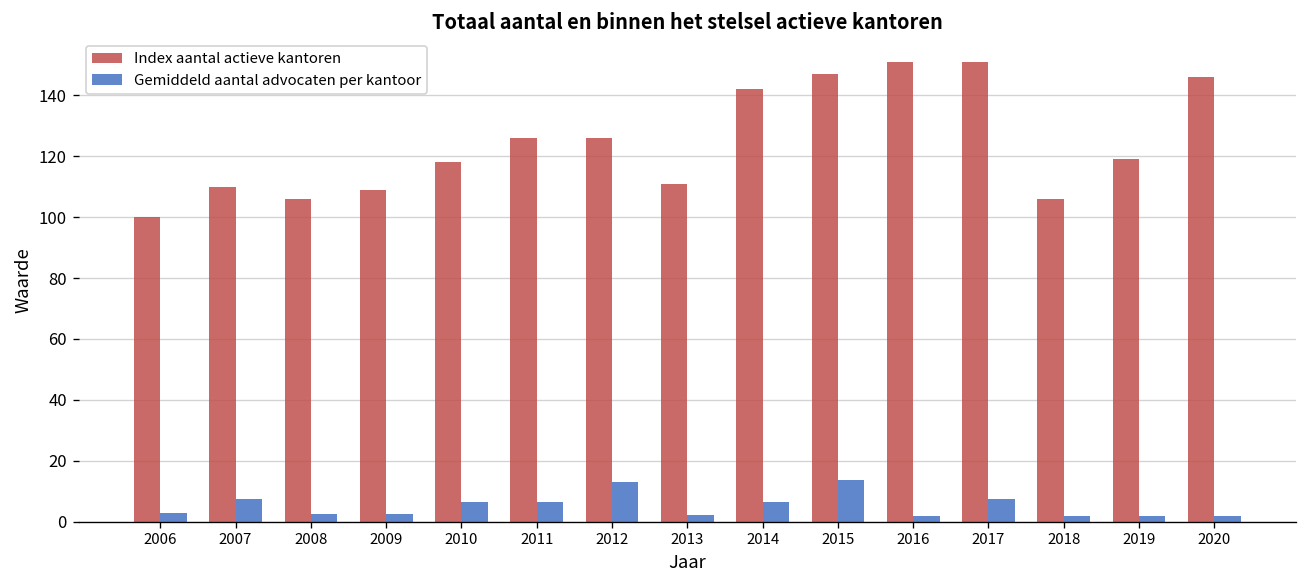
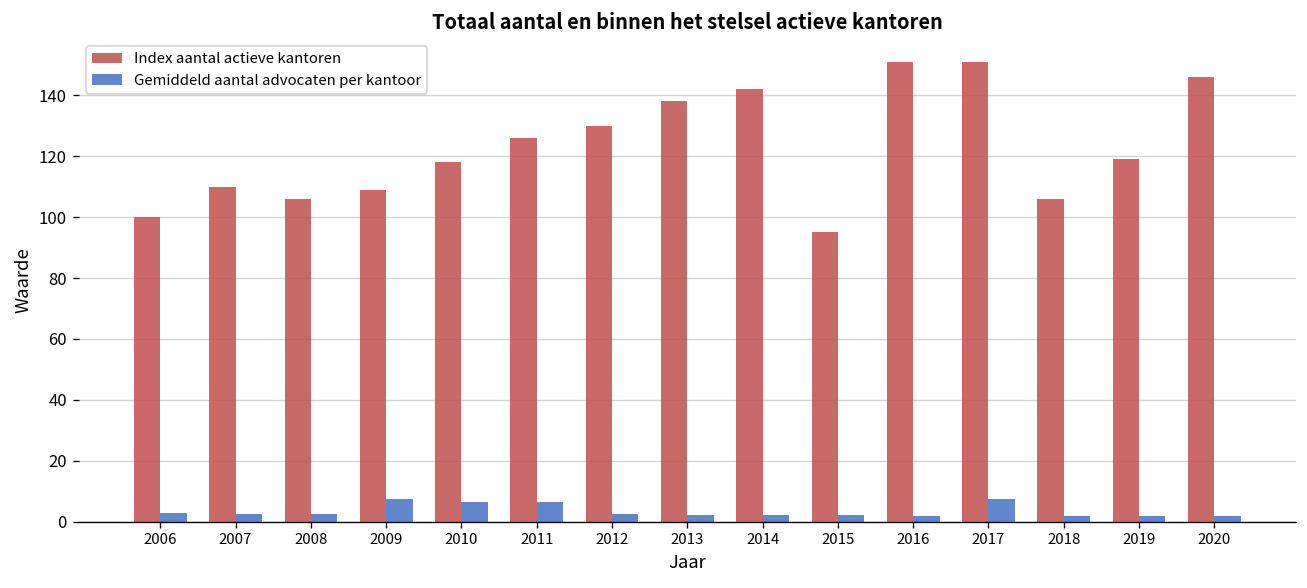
Gemiddeld aantal advocaten per kantoor, 2007: 7 -> 3
Gemiddeld aantal advocaten per kantoor, 2009: 3 -> 8
Index aantal actieve kantoren, 2012: 126 -> 130
Gemiddeld aantal advocaten per kantoor, 2012: 13 -> 2
Index aantal actieve kantoren, 2013: 111 -> 138
Gemiddeld aantal advocaten per kantoor, 2014: 6 -> 2
Index aantal actieve kantoren, 2015: 147 -> 95
Gemiddeld aantal advocaten per kantoor, 2015: 14 -> 2
